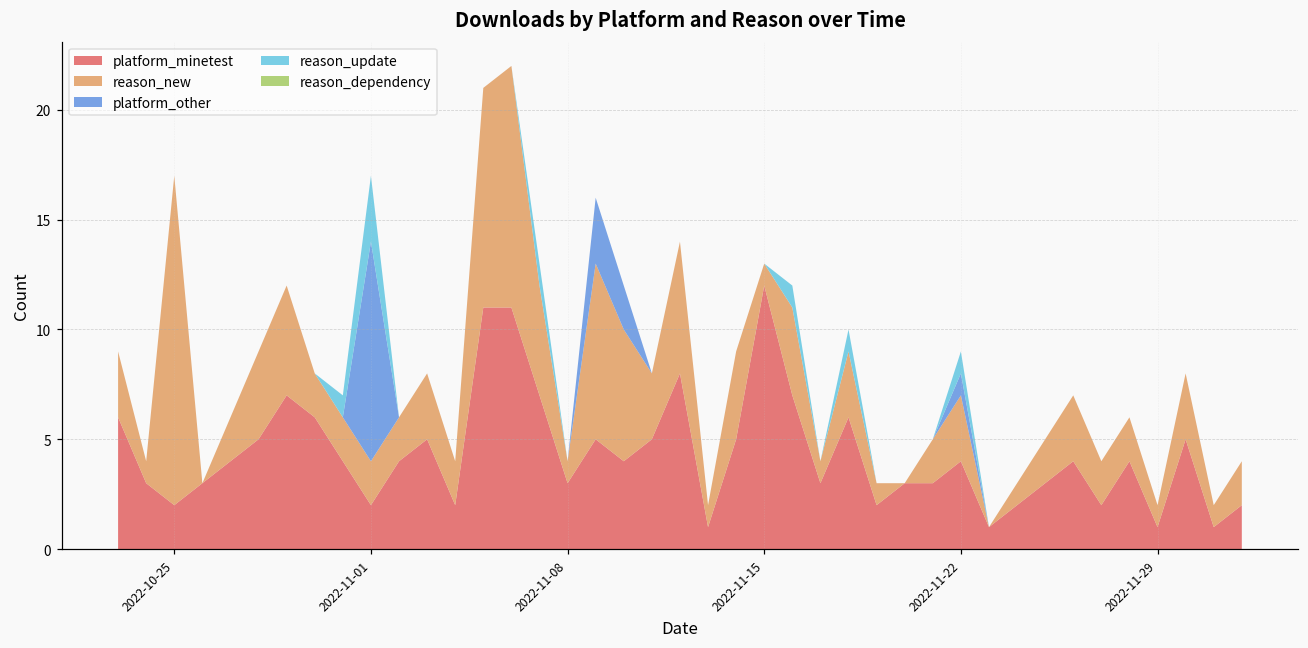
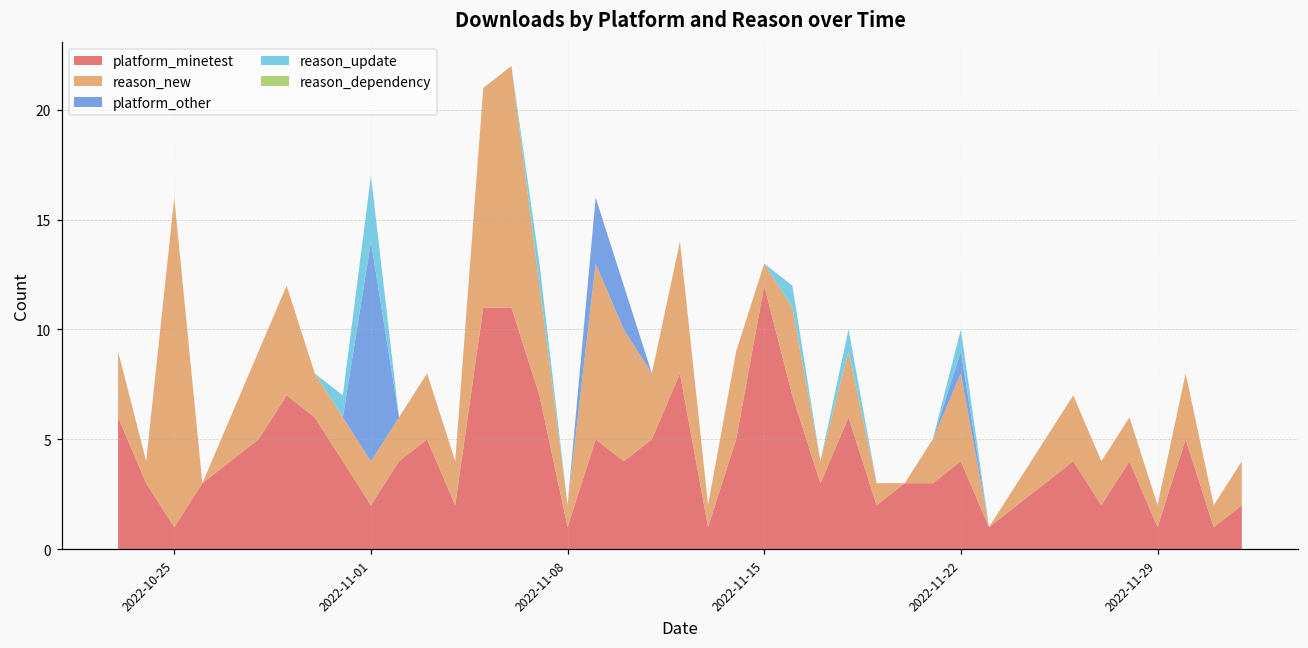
platform_minetest, 2022-10-25: 2 -> 1
platform_minetest, 2022-11-08: 3 -> 1
reason_new, 2022-11-22: 3 -> 4
